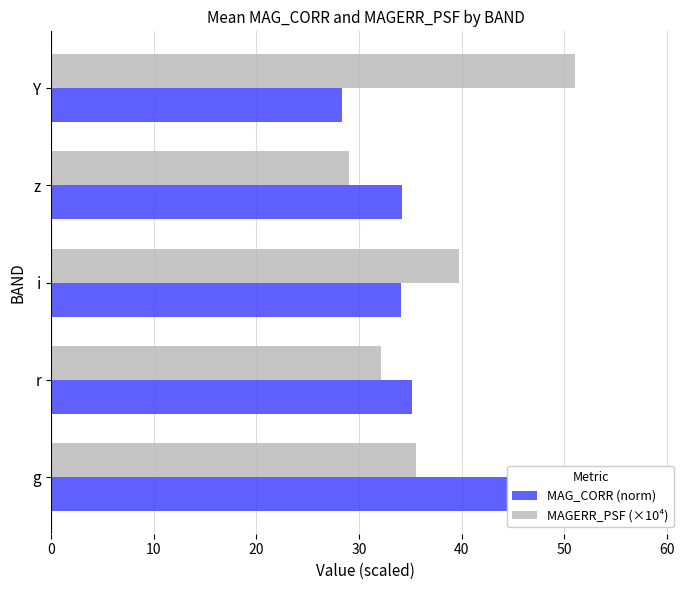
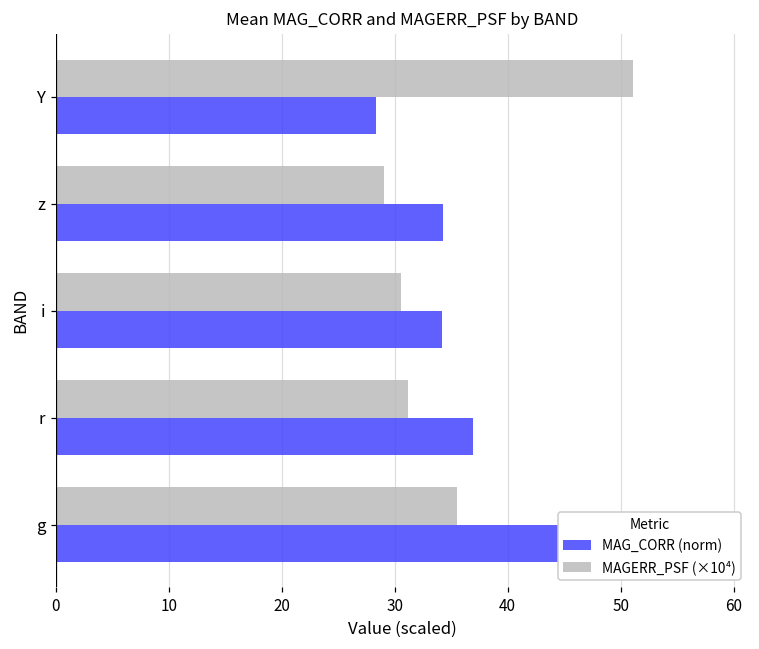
MAGERR_PSF (×10⁴), i: 39.7 -> 30.5
MAGERR_PSF (×10⁴), r: 32.1 -> 31.2
MAG_CORR (norm), r: 35.2 -> 37.0
